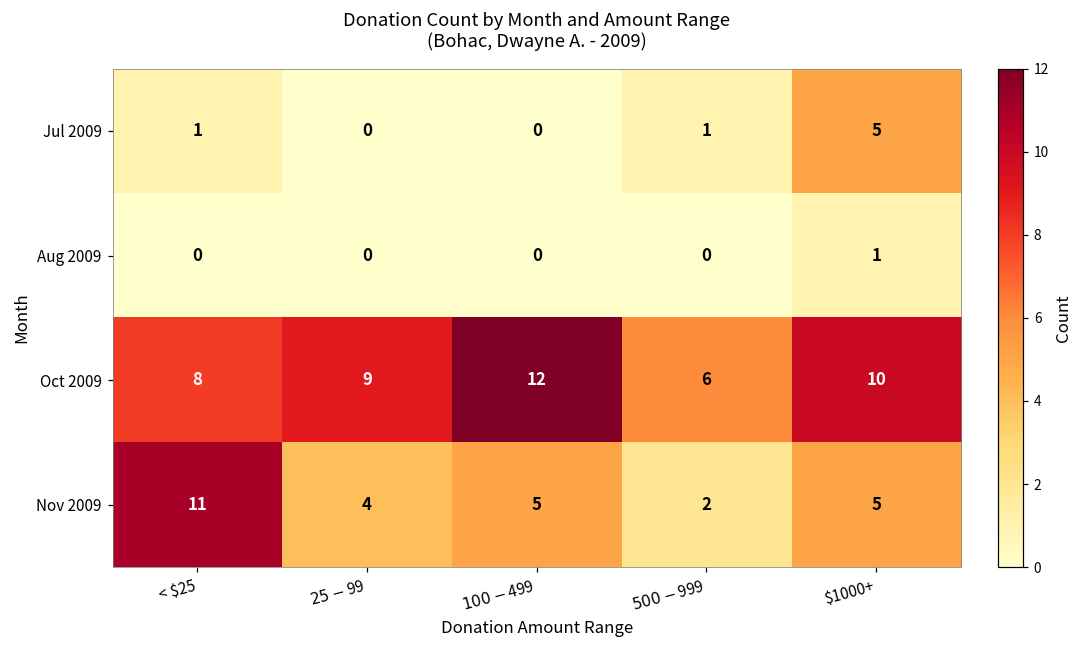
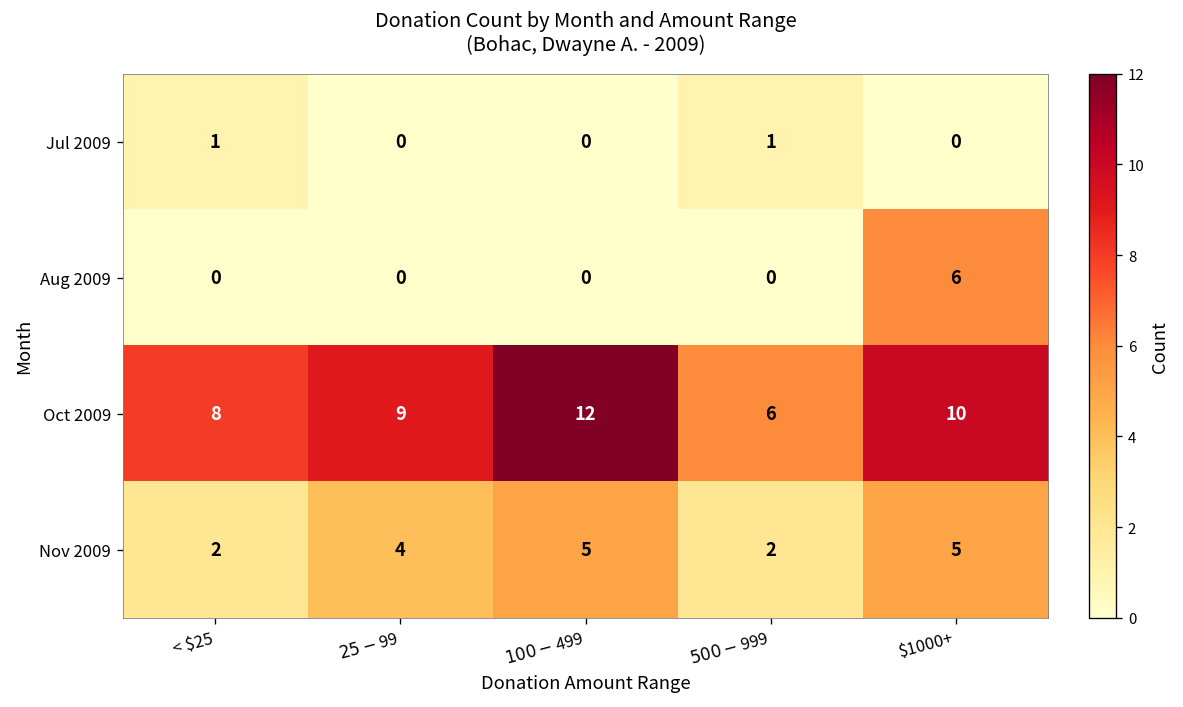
Jul 2009, $1000+: 5 -> 0
Aug 2009, $1000+: 1 -> 6
Nov 2009, < $25: 11 -> 2
